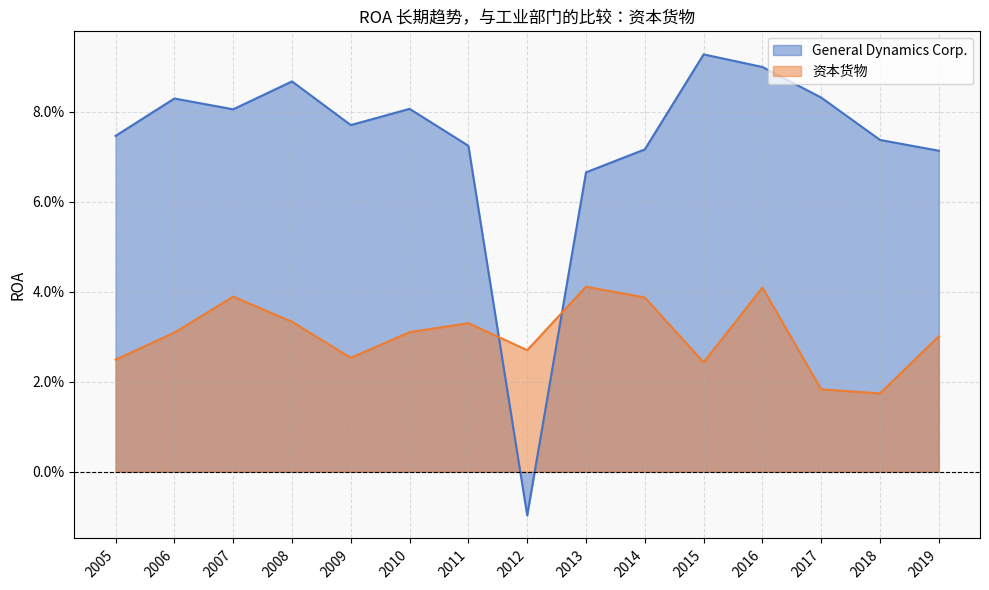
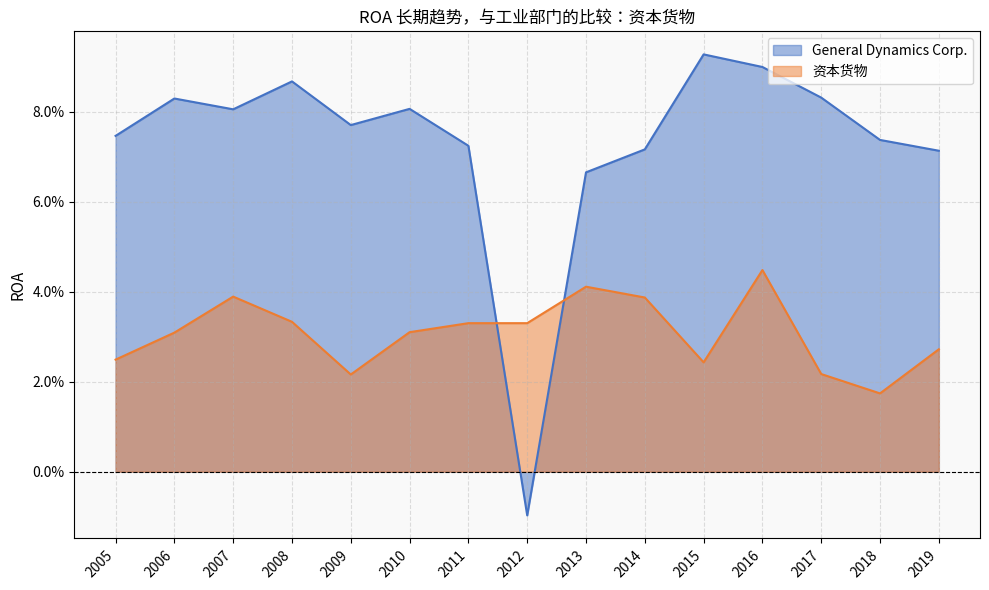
资本货物, 2009: 2.5% -> 2.2%
资本货物, 2012: 2.7% -> 3.3%
资本货物, 2016: 4.1% -> 4.5%
资本货物, 2017: 1.8% -> 2.2%
资本货物, 2019: 3.0% -> 2.7%
